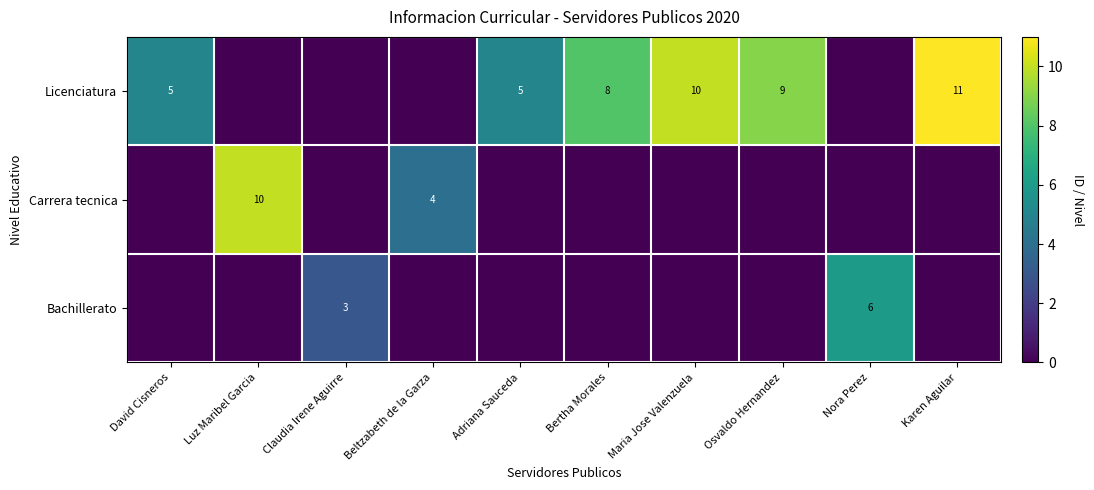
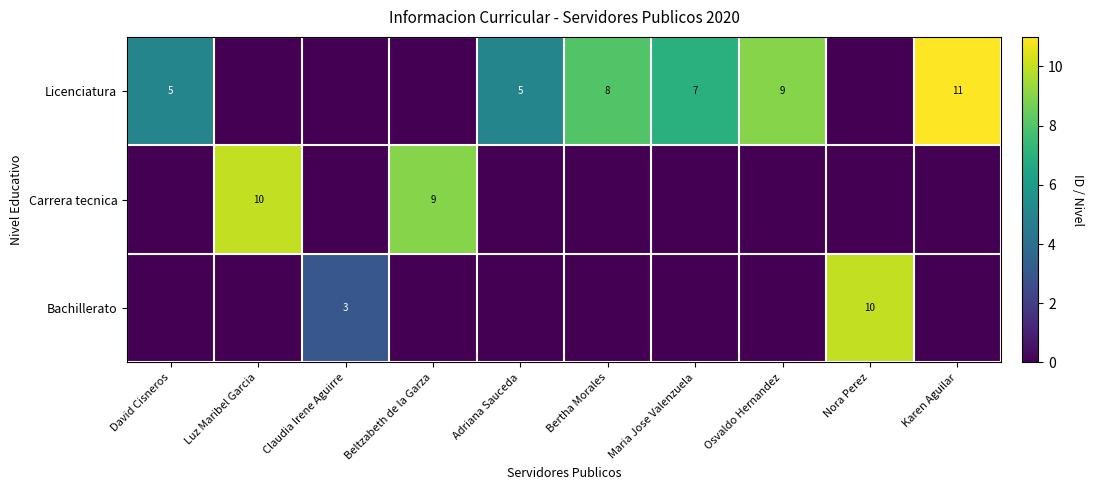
Licenciatura, Maria Jose Valenzuela: 10 -> 7
Carrera tecnica, Beltzabeth de la Garza: 4 -> 9
Bachillerato, Nora Perez: 6 -> 10
